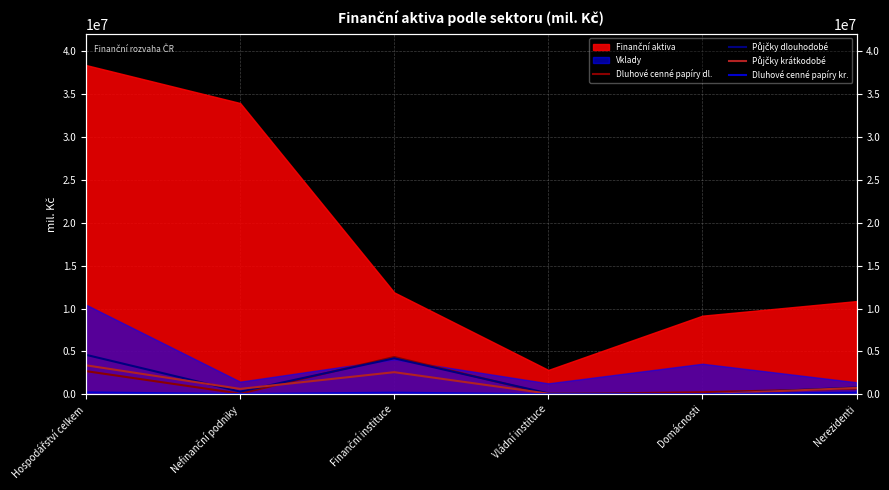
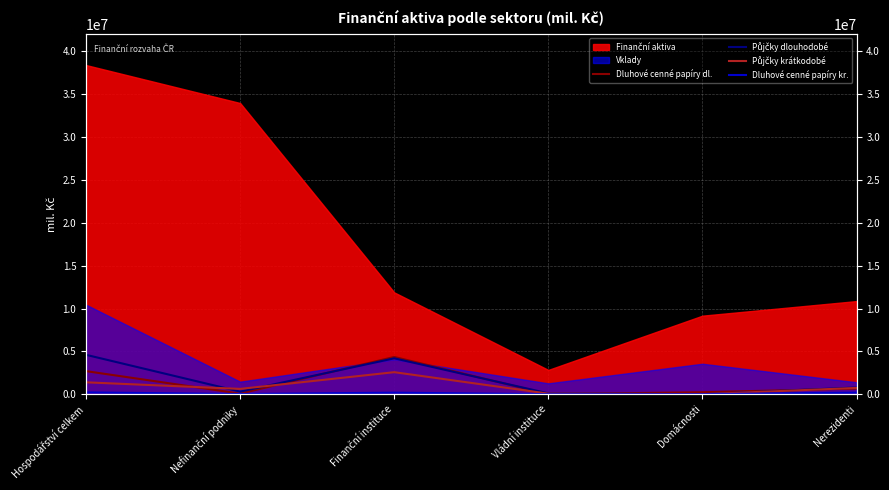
Půjčky krátkodobé, Hospodářství celkem: 3000000 -> 1000000
